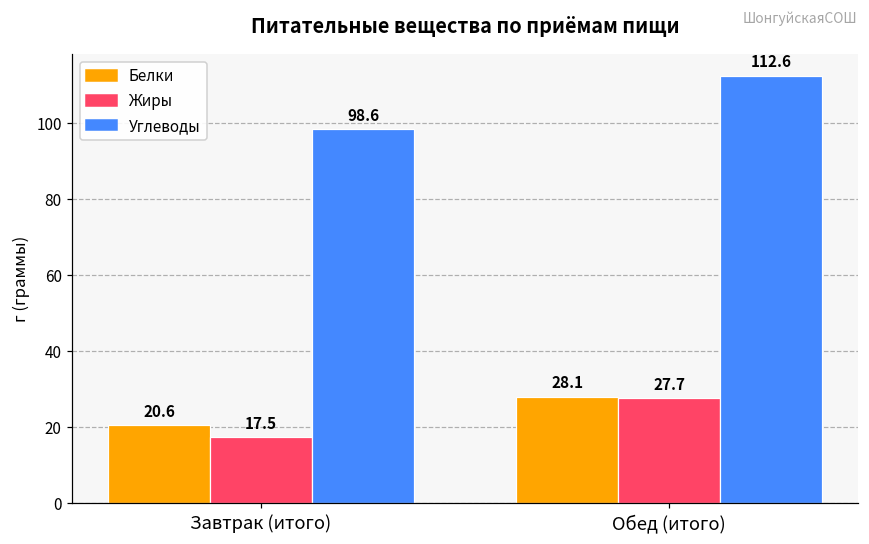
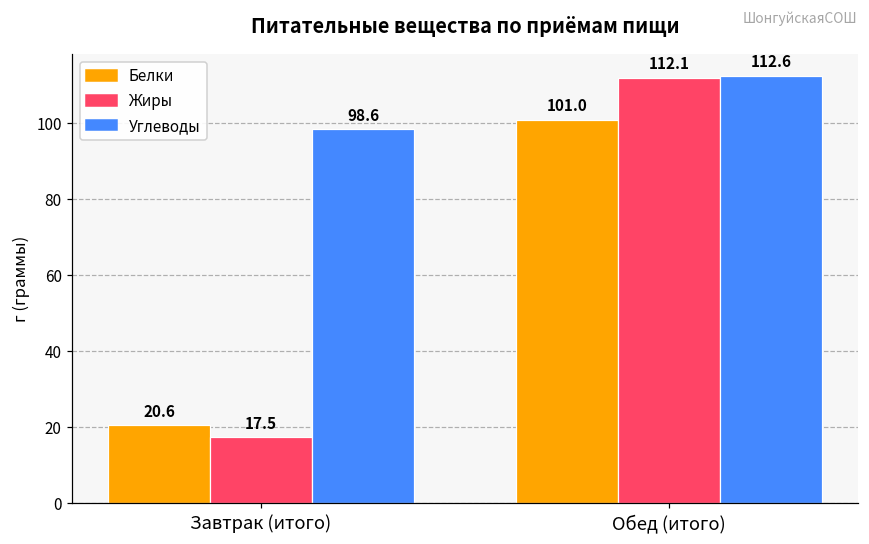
Белки, Обед (итого): 28.1 -> 101.0
Жиры, Обед (итого): 27.7 -> 112.1
